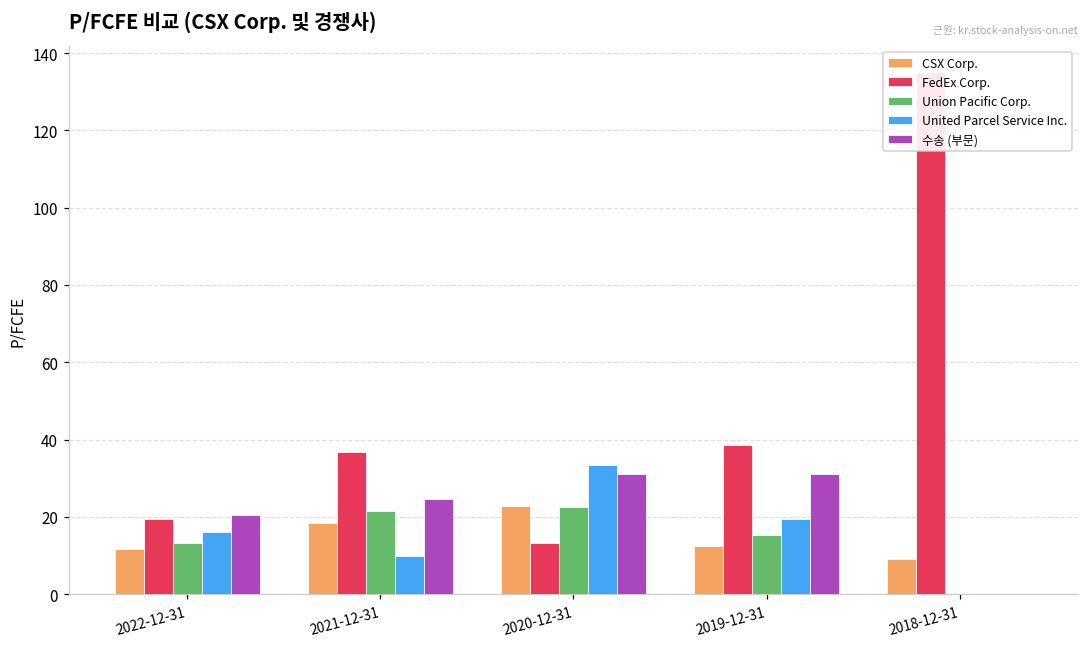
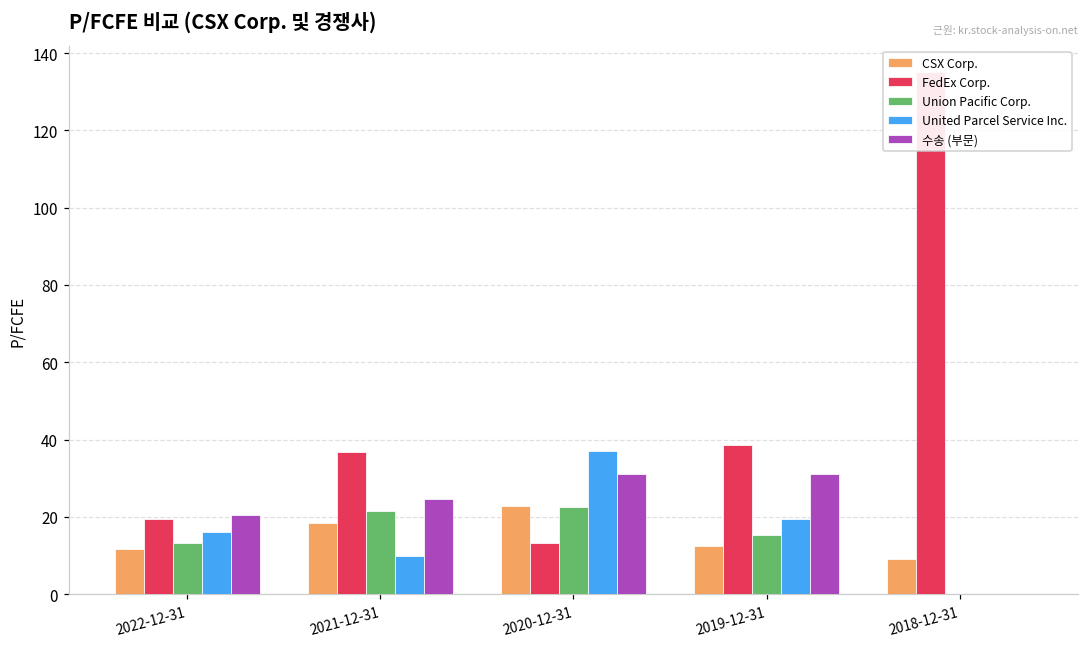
United Parcel Service Inc., 2020-12-31: 33 -> 37
